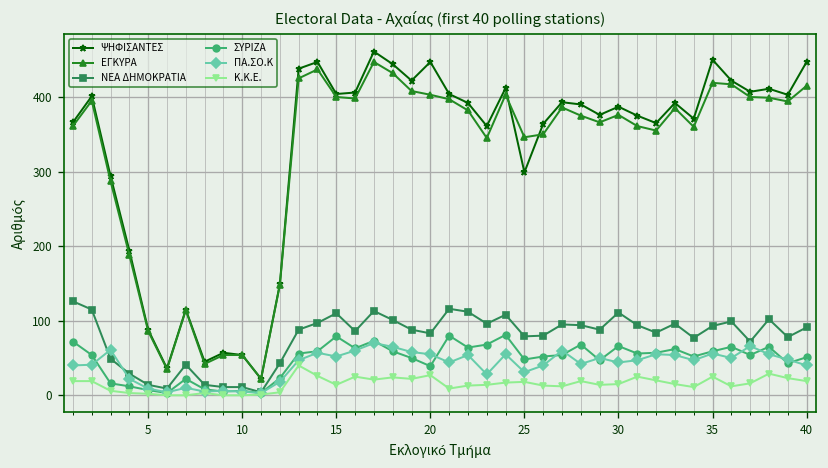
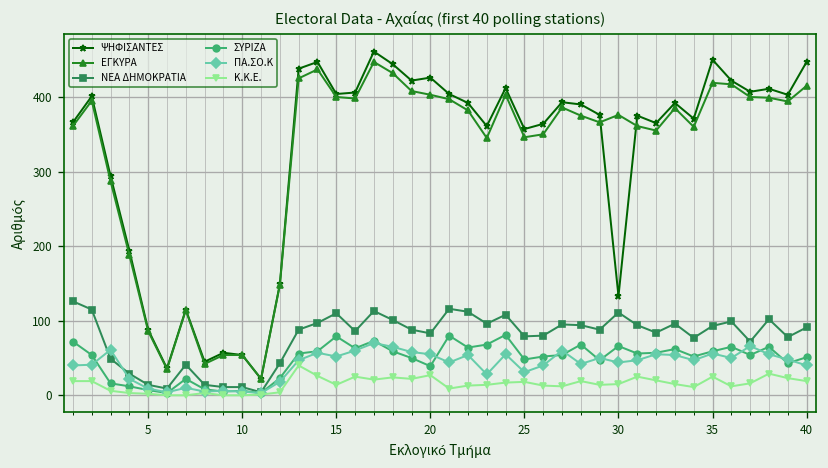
ΨΗΦΙΣΑΝΤΕΣ, 20: 450 -> 430
ΨΗΦΙΣΑΝΤΕΣ, 25: 300 -> 360
ΨΗΦΙΣΑΝΤΕΣ, 30: 390 -> 130
